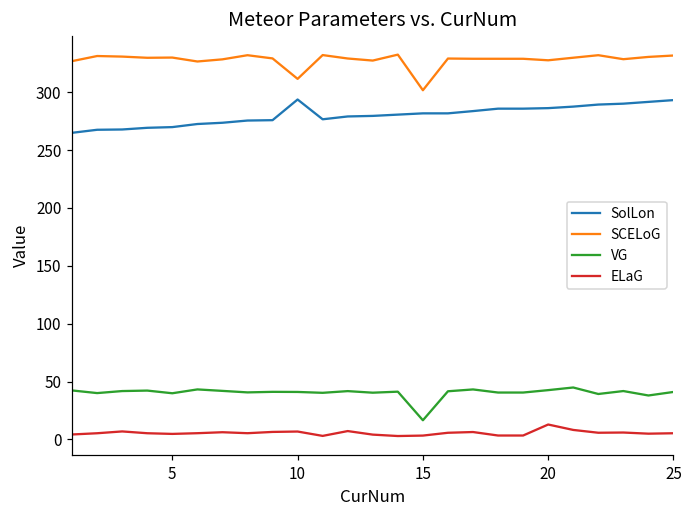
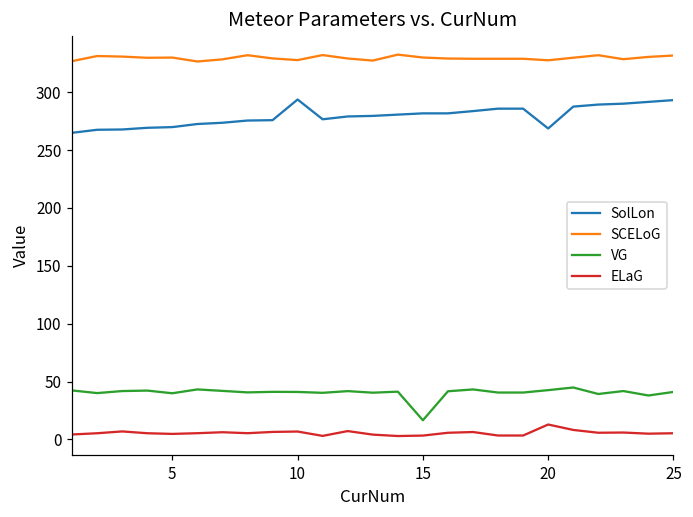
SCELoG, 10: 311 -> 328
SCELoG, 15: 302 -> 330
SolLon, 20: 286 -> 269
